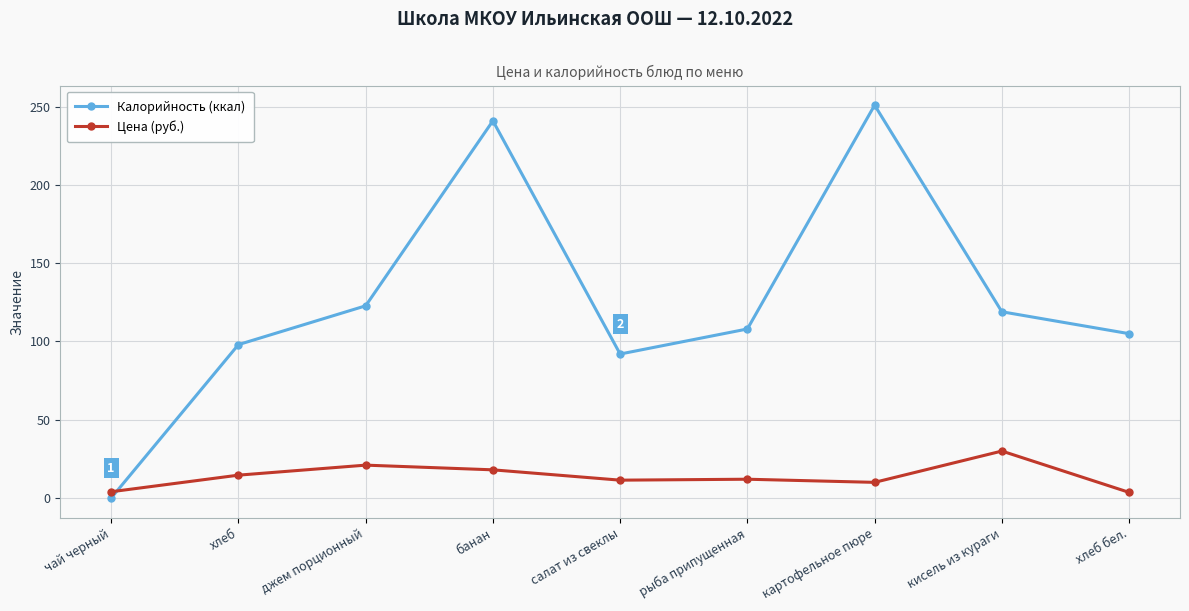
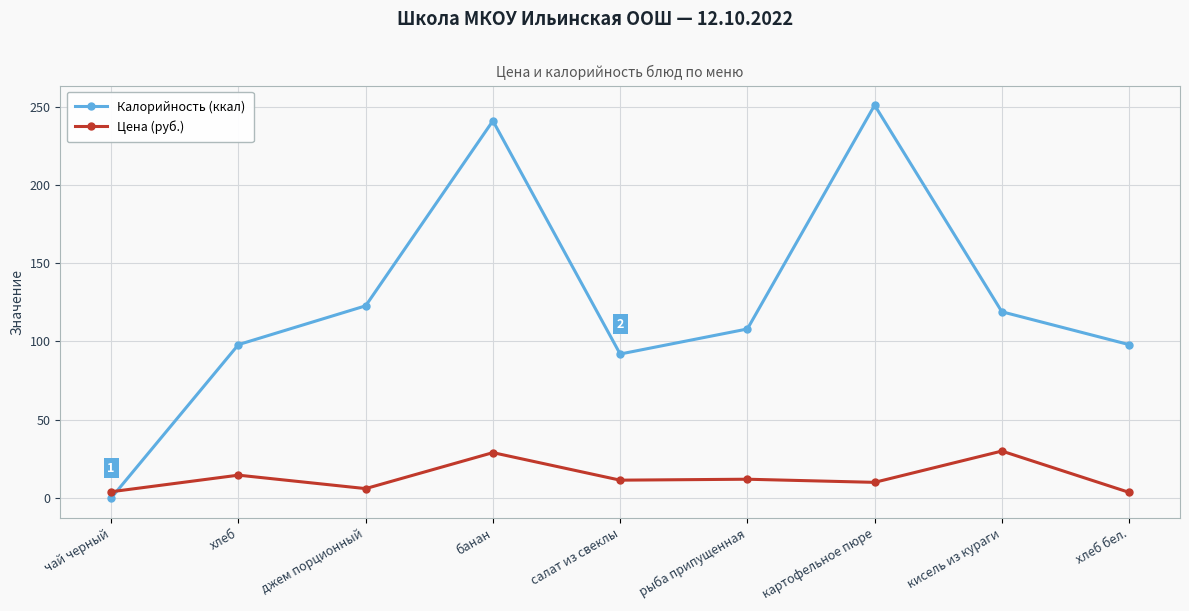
Цена (руб.), джем порционный: 21 -> 6
Цена (руб.), банан: 18 -> 29
Калорийность (ккал), хлеб бел.: 105 -> 98
